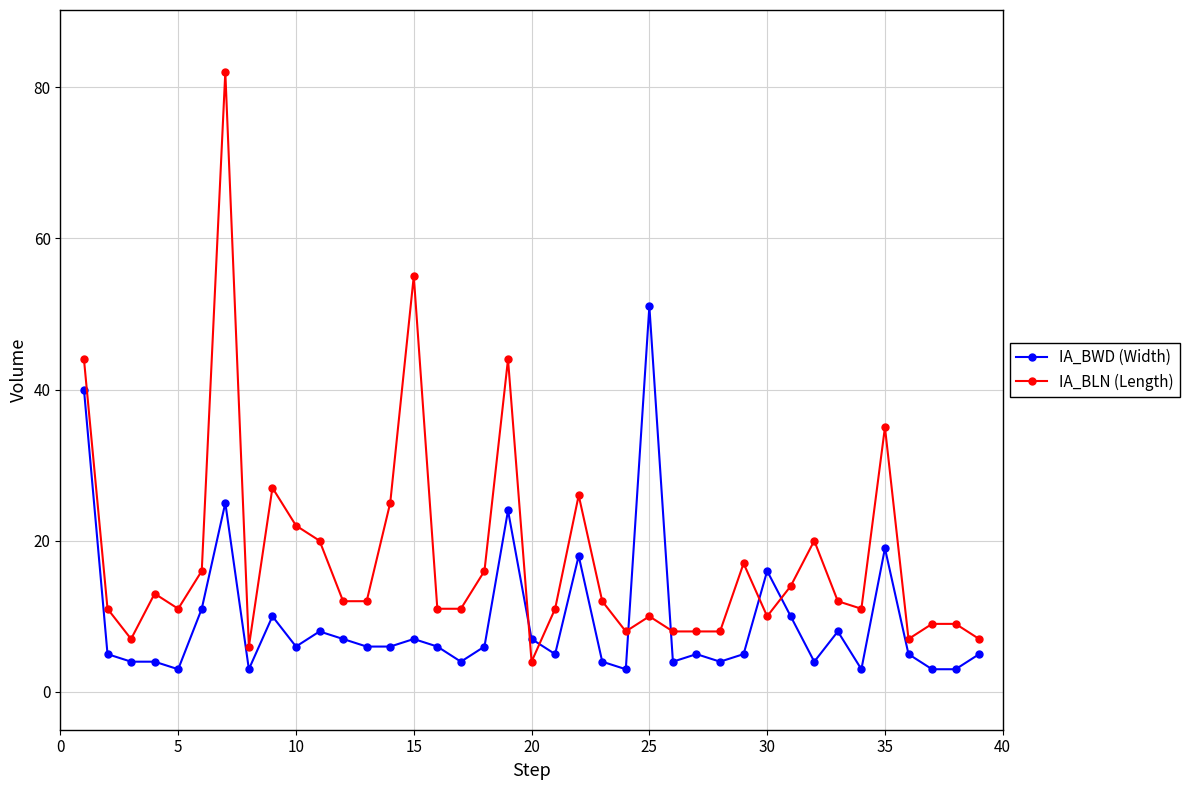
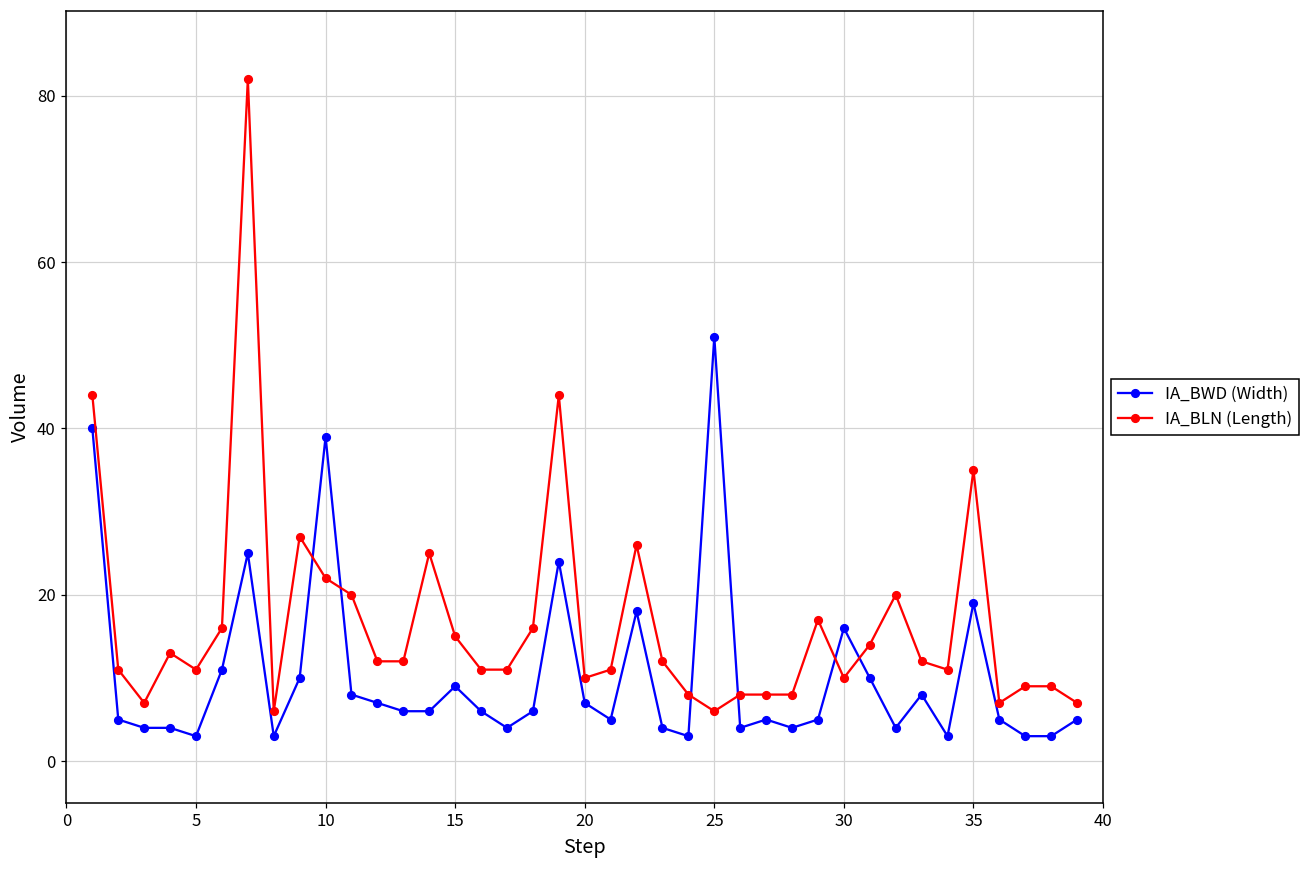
IA_BWD (Width), 10: 6 -> 39
IA_BWD (Width), 15: 7 -> 9
IA_BLN (Length), 15: 55 -> 15
IA_BLN (Length), 20: 4 -> 10
IA_BLN (Length), 25: 10 -> 6
